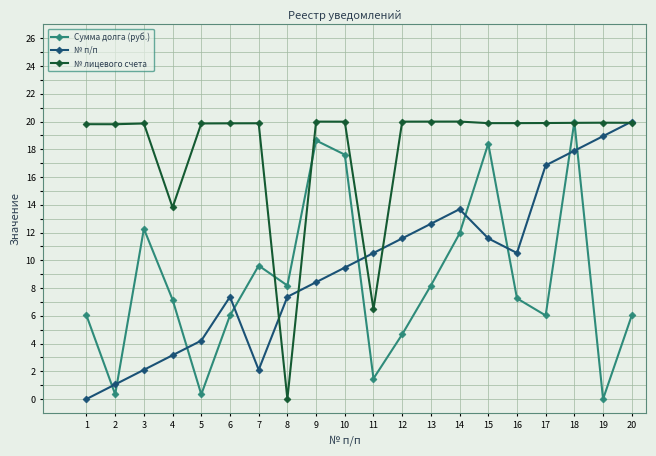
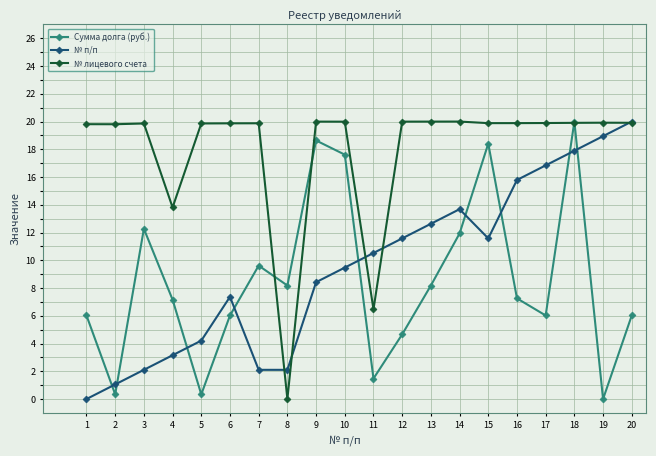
№ п/п, 8: 7.4 -> 2.1
№ п/п, 16: 10.5 -> 15.8
